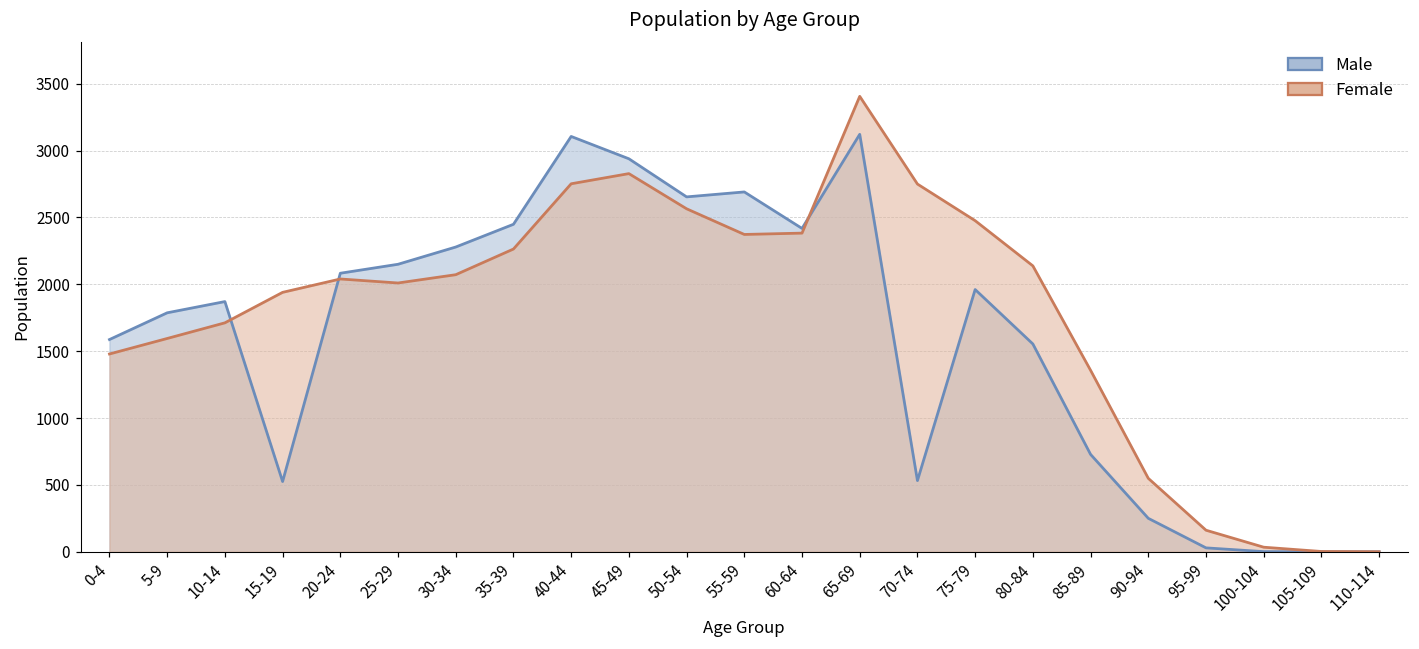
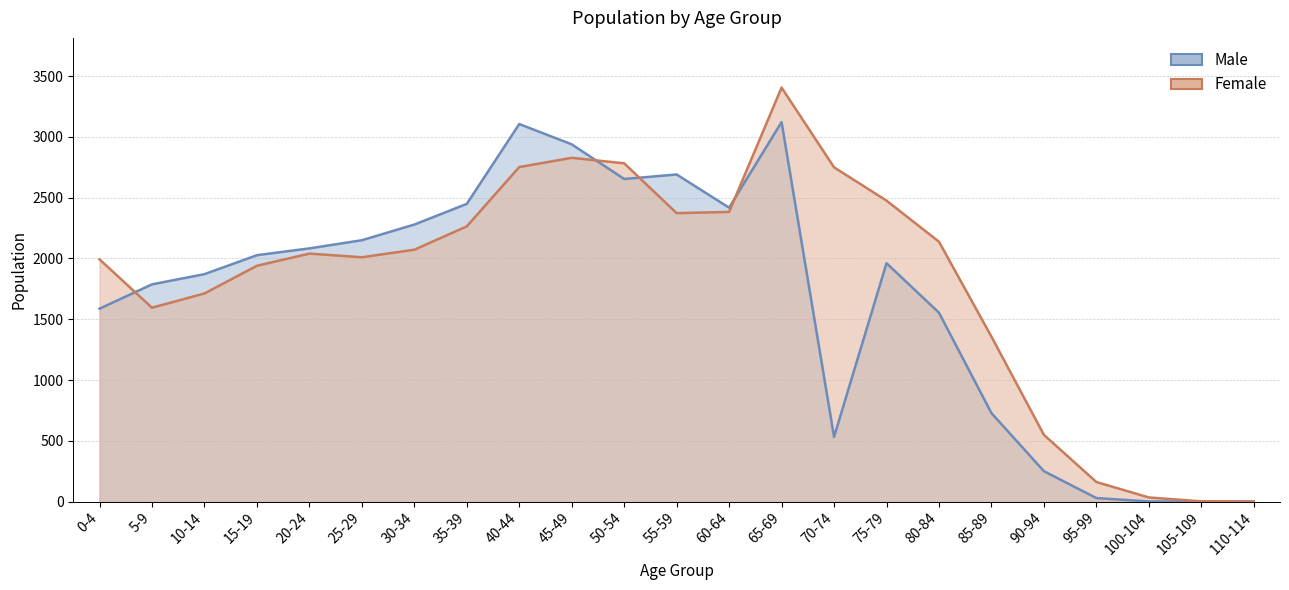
Female, 0-4: 1480 -> 1990
Male, 15-19: 530 -> 2030
Female, 50-54: 2570 -> 2780
